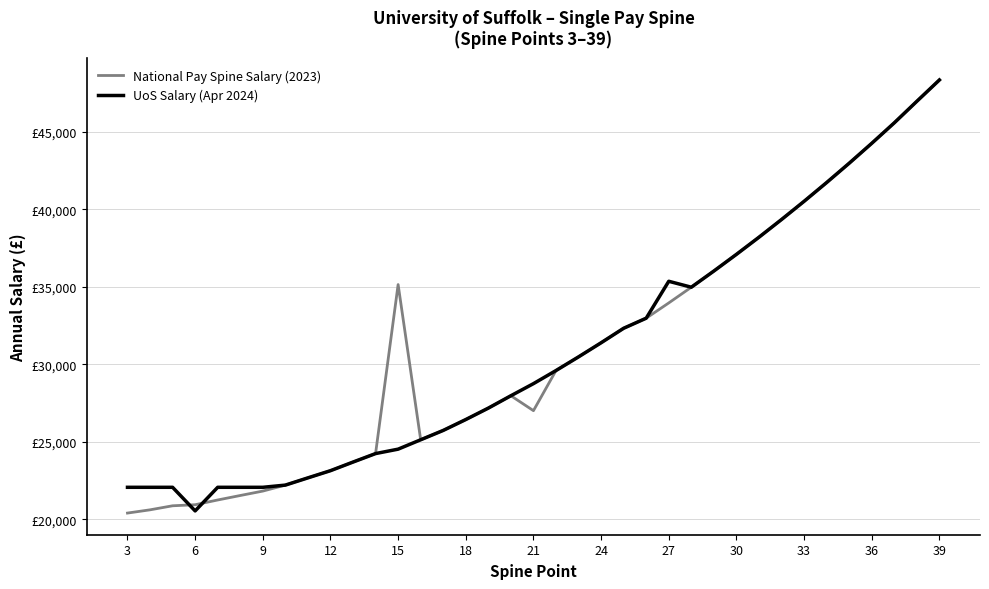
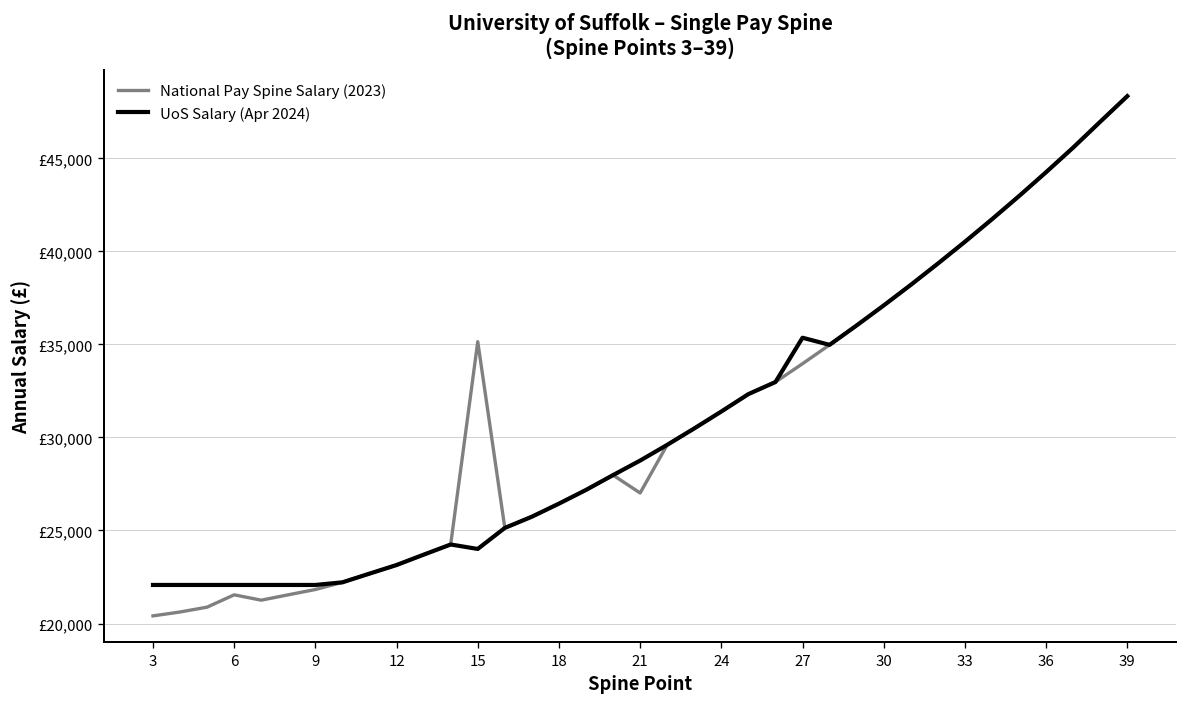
National Pay Spine Salary (2023), 6: £20,900 -> £21,500
UoS Salary (Apr 2024), 6: £20,600 -> £22,100
UoS Salary (Apr 2024), 15: £24,500 -> £24,000
